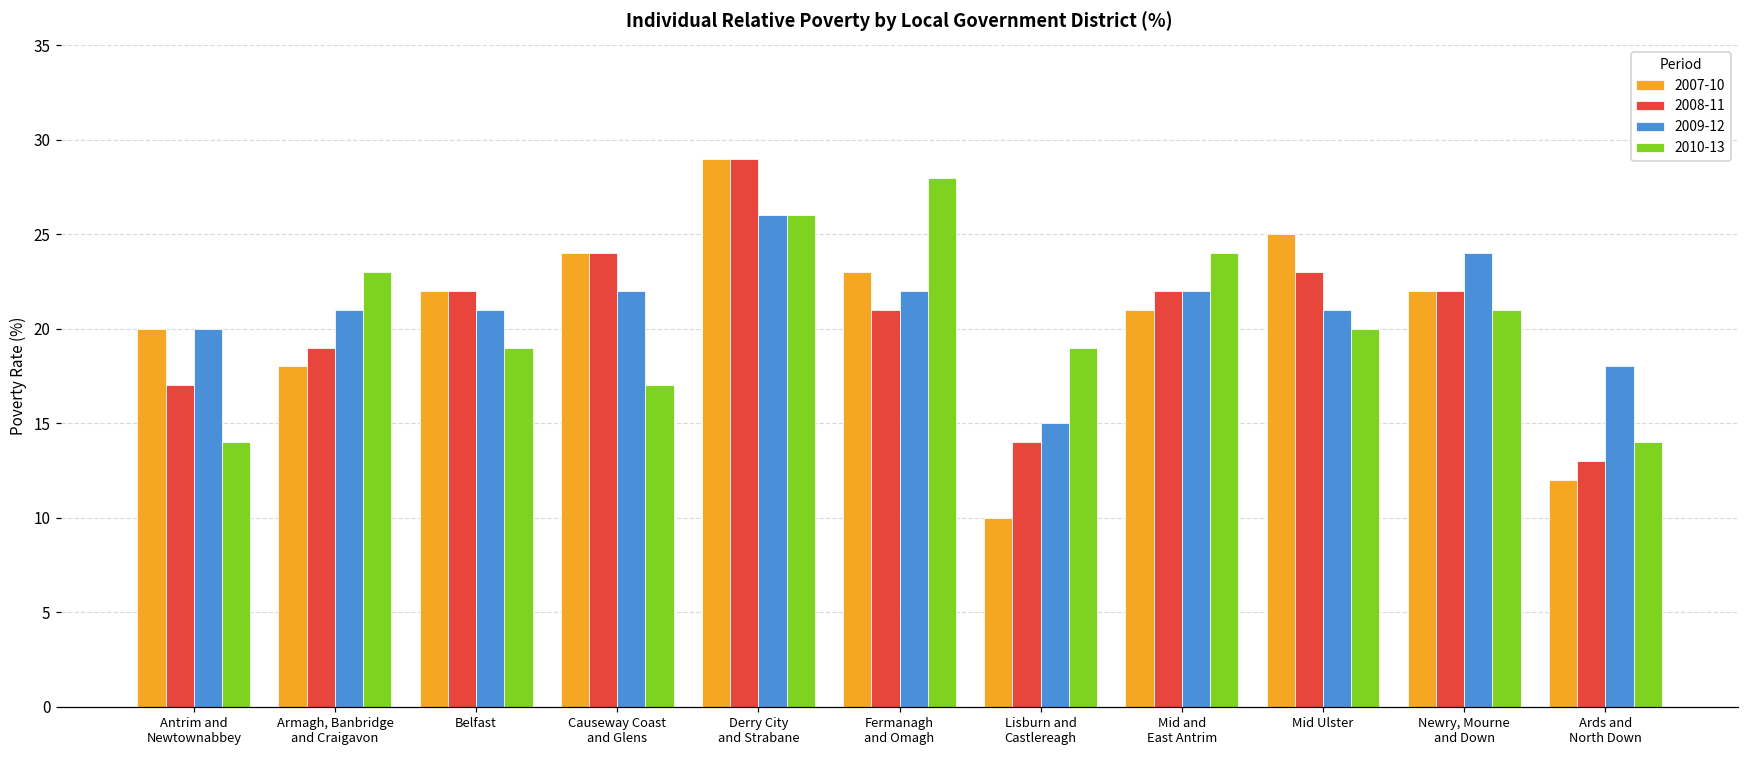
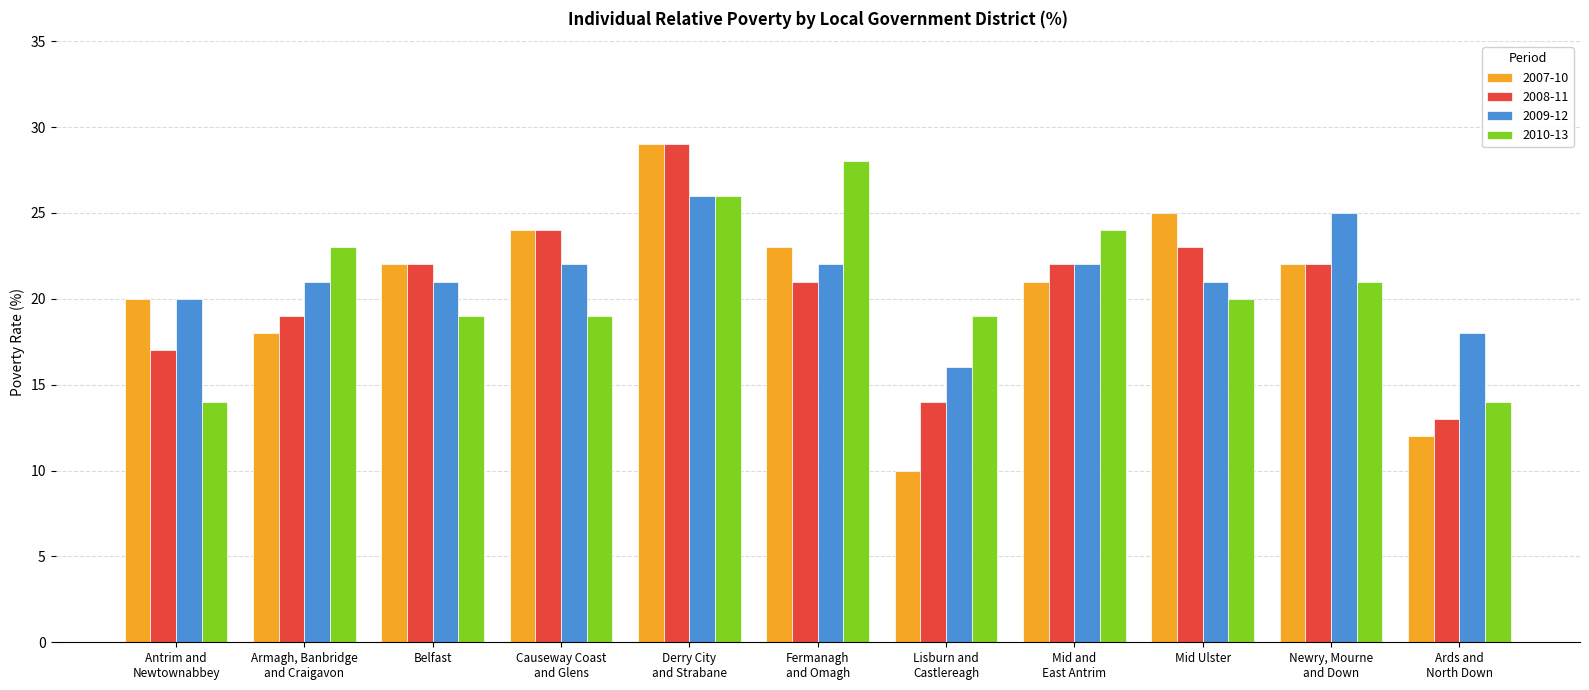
2010-13, Causeway Coast and Glens: 17 -> 19
2009-12, Lisburn and Castlereagh: 15 -> 16
2009-12, Newry, Mourne and Down: 24 -> 25
